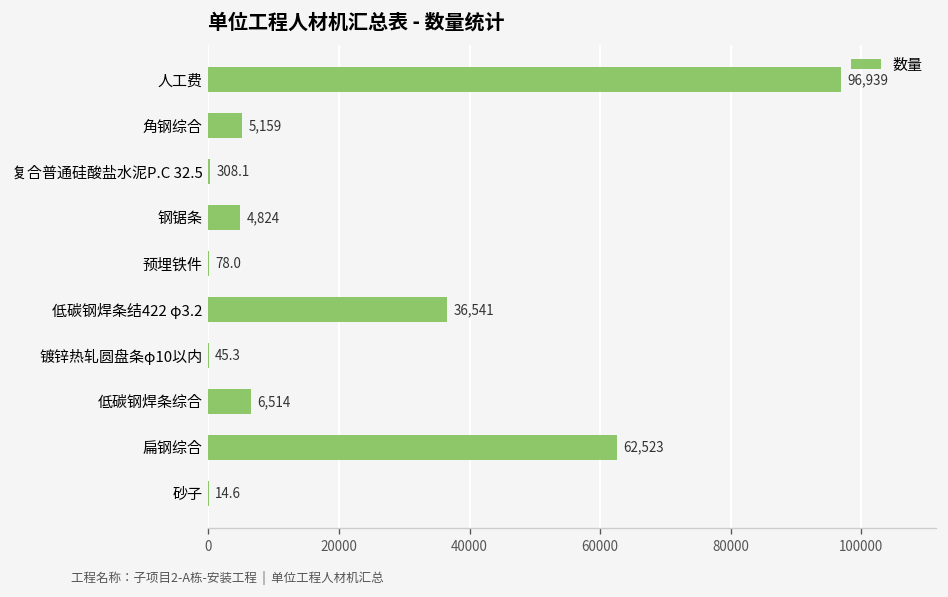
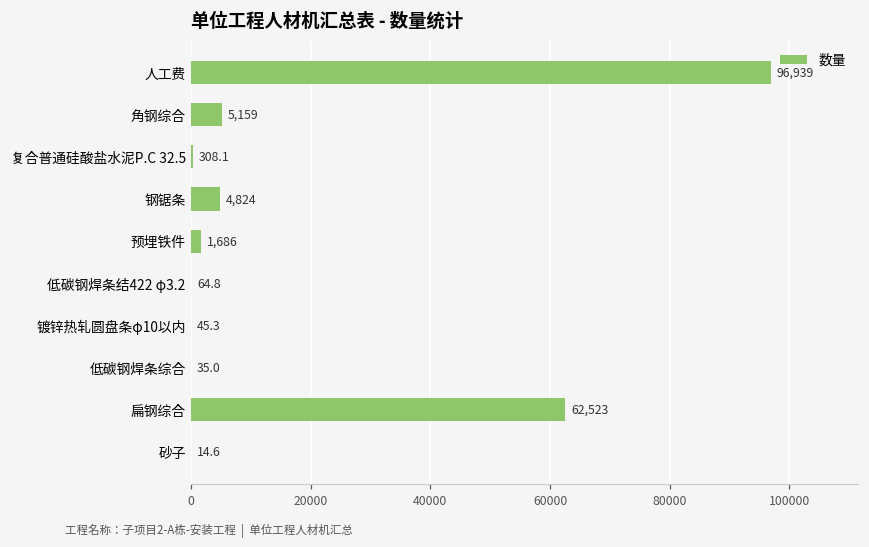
预埋铁件: 78.0 -> 1,686
低碳钢焊条结422 φ3.2: 36,541 -> 64.8
低碳钢焊条综合: 6,514 -> 35.0
